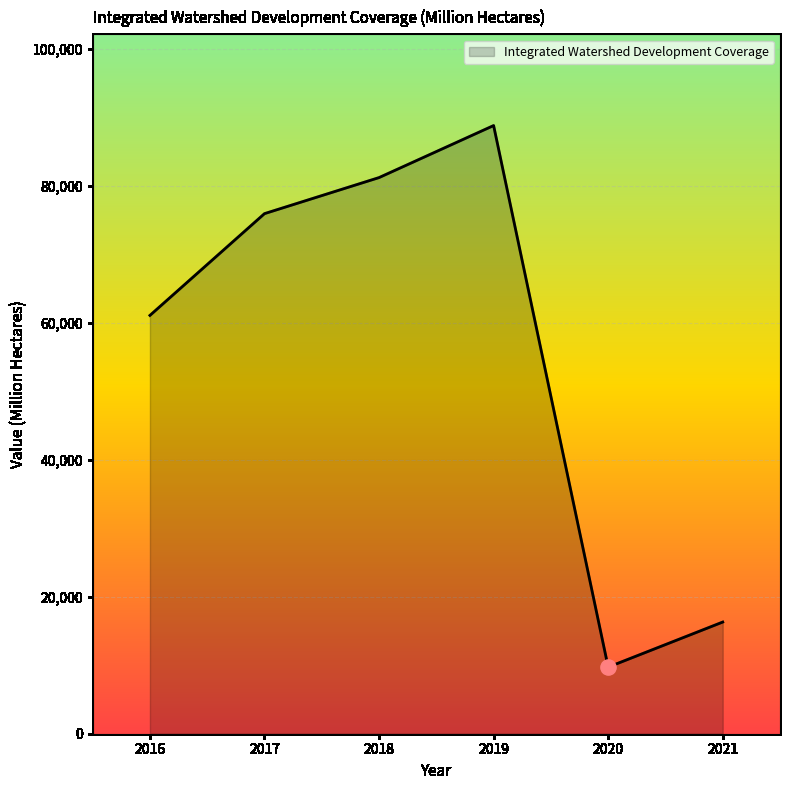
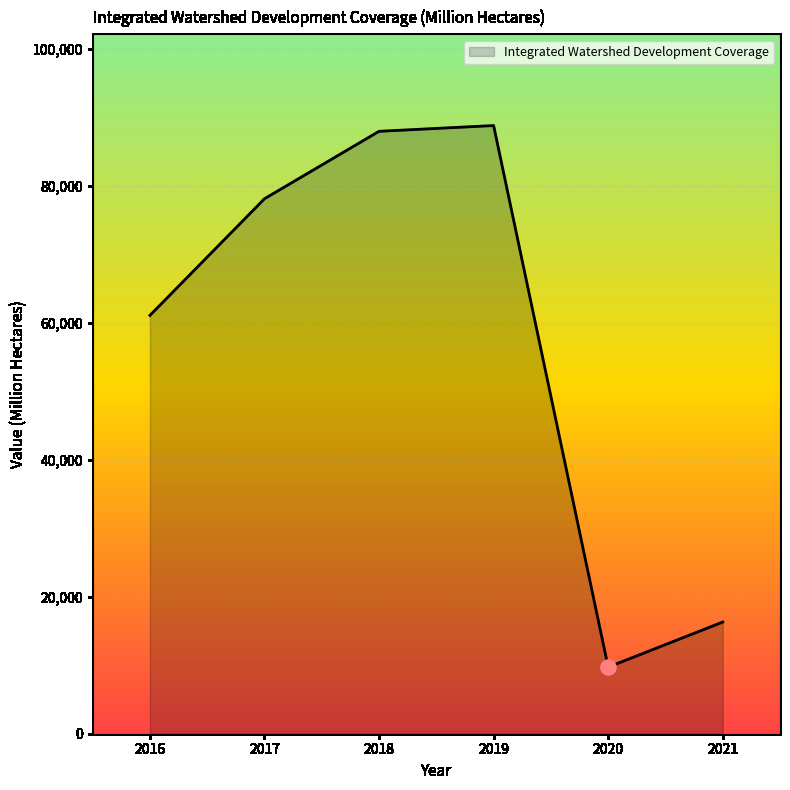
Integrated Watershed Development Coverage, 2017: 76,000 -> 78,000
Integrated Watershed Development Coverage, 2018: 81,000 -> 88,000
